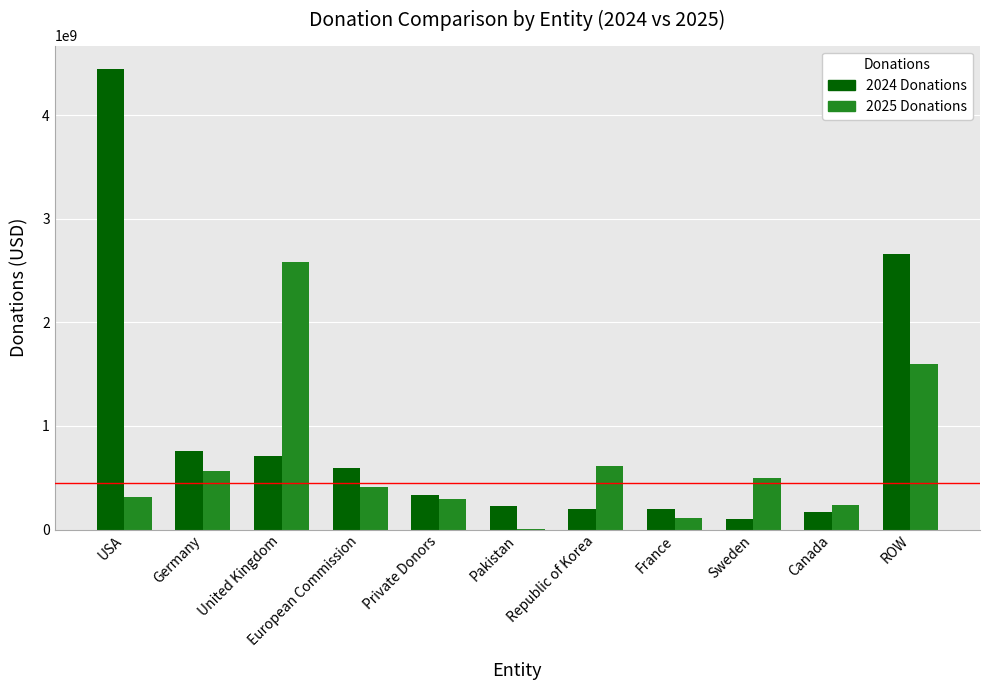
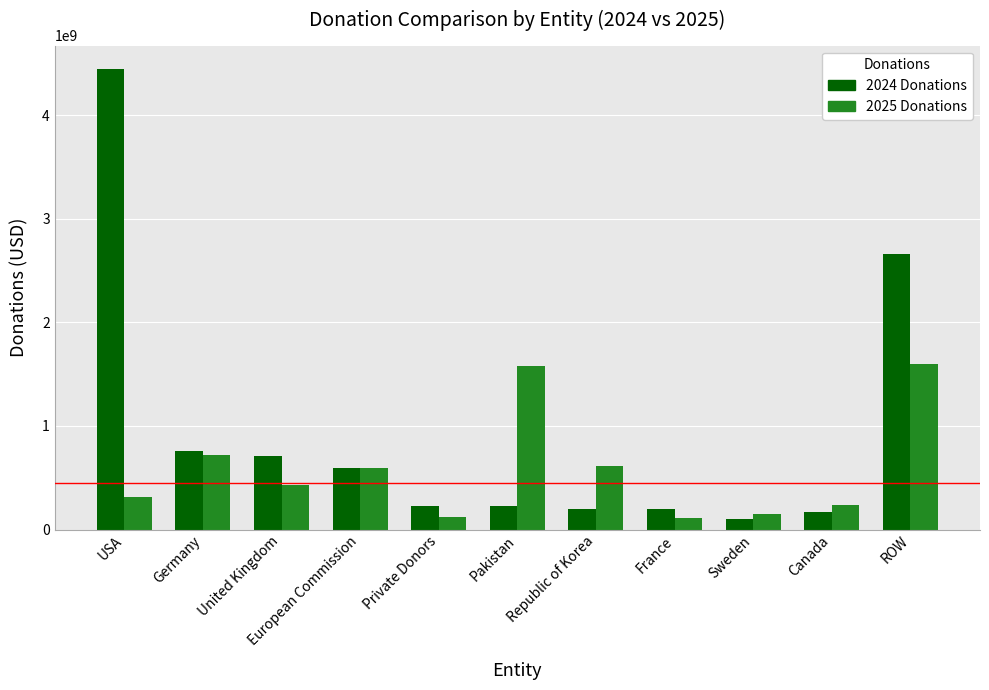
2025 Donations, Germany: 570000000 -> 720000000
2025 Donations, United Kingdom: 2580000000 -> 430000000
2025 Donations, European Commission: 410000000 -> 590000000
2024 Donations, Private Donors: 340000000 -> 230000000
2025 Donations, Private Donors: 300000000 -> 130000000
2025 Donations, Pakistan: 0 -> 1580000000
2025 Donations, Sweden: 500000000 -> 150000000
